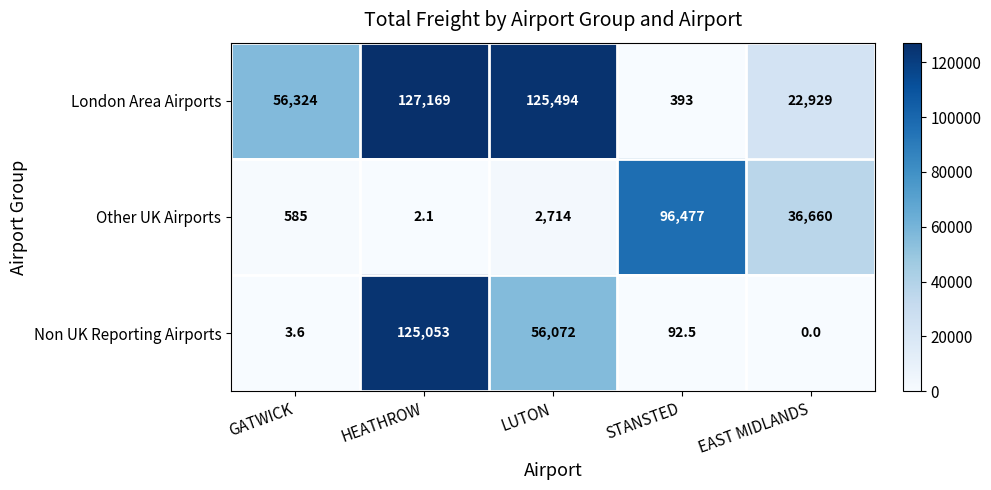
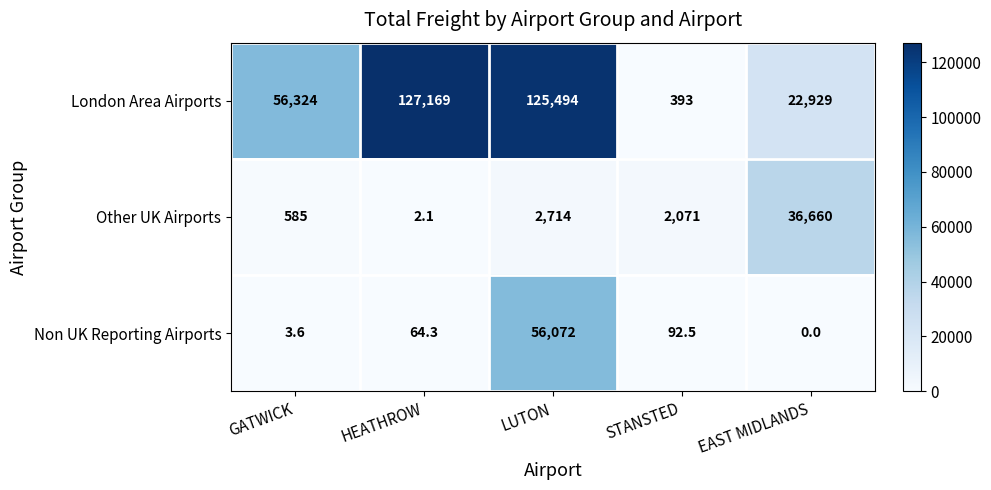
Other UK Airports, STANSTED: 96,477 -> 2,071
Non UK Reporting Airports, HEATHROW: 125,053 -> 64.3
